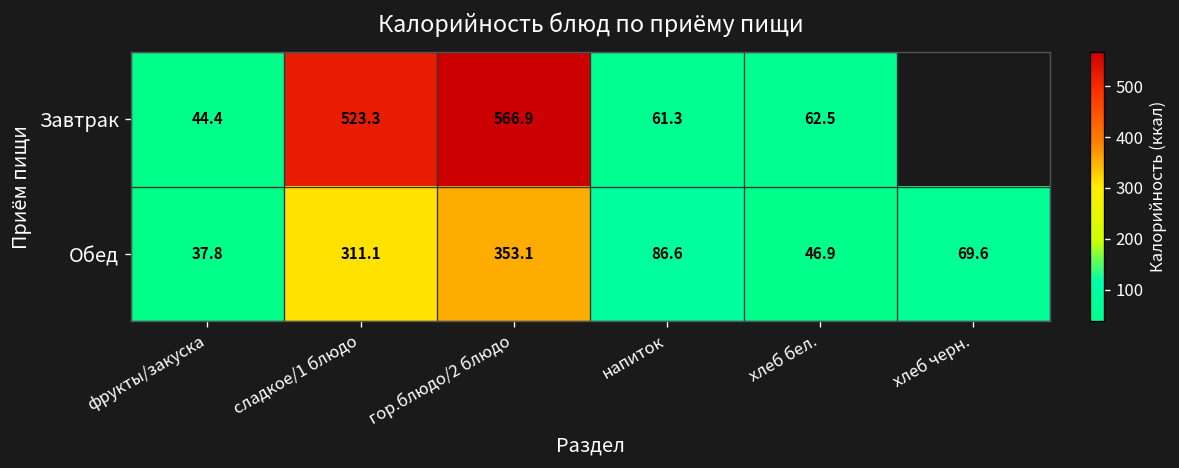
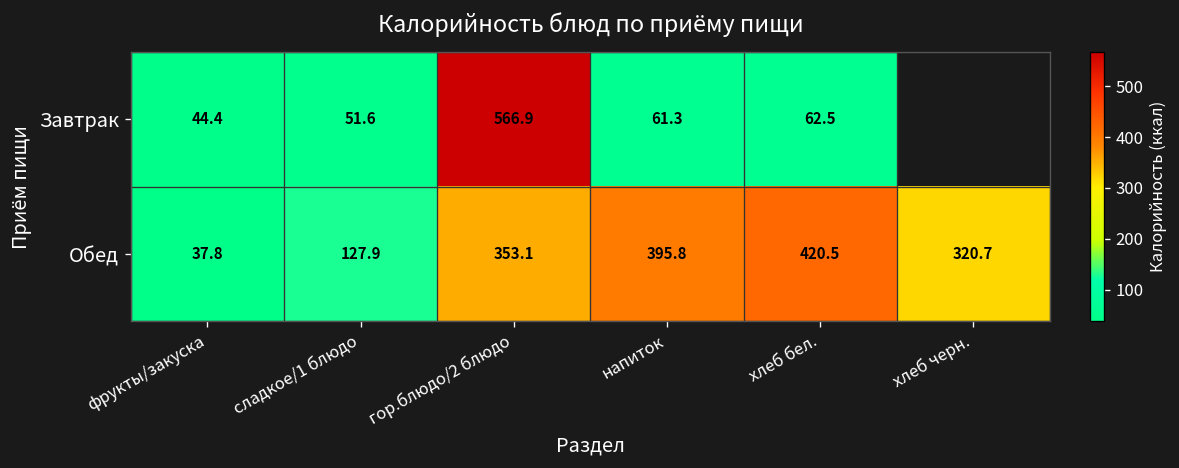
Завтрак, сладкое/1 блюдо: 523.3 -> 51.6
Обед, сладкое/1 блюдо: 311.1 -> 127.9
Обед, напиток: 86.6 -> 395.8
Обед, хлеб бел.: 46.9 -> 420.5
Обед, хлеб черн.: 69.6 -> 320.7
